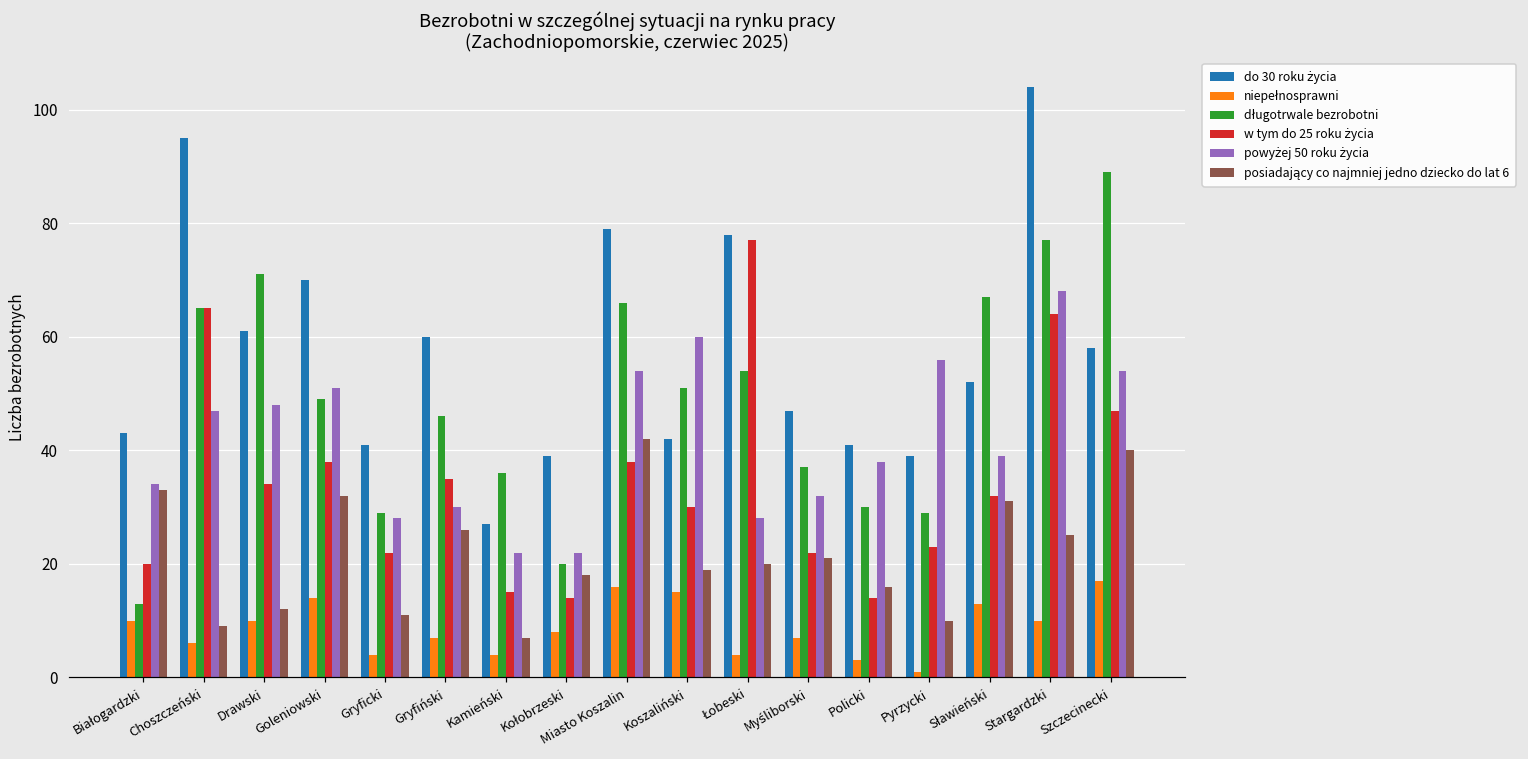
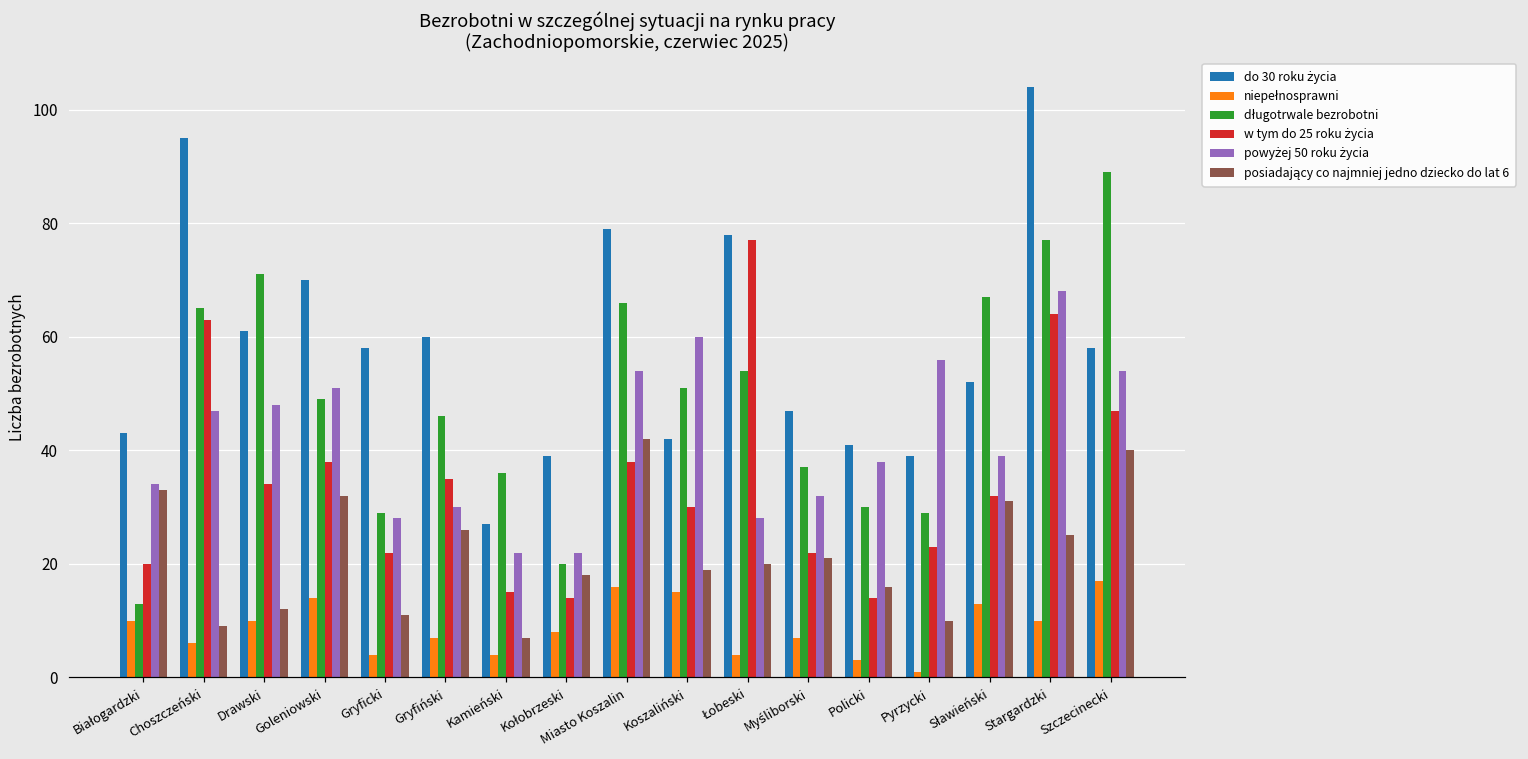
w tym do 25 roku życia, Choszczeński: 65 -> 63
do 30 roku życia, Gryficki: 41 -> 58
